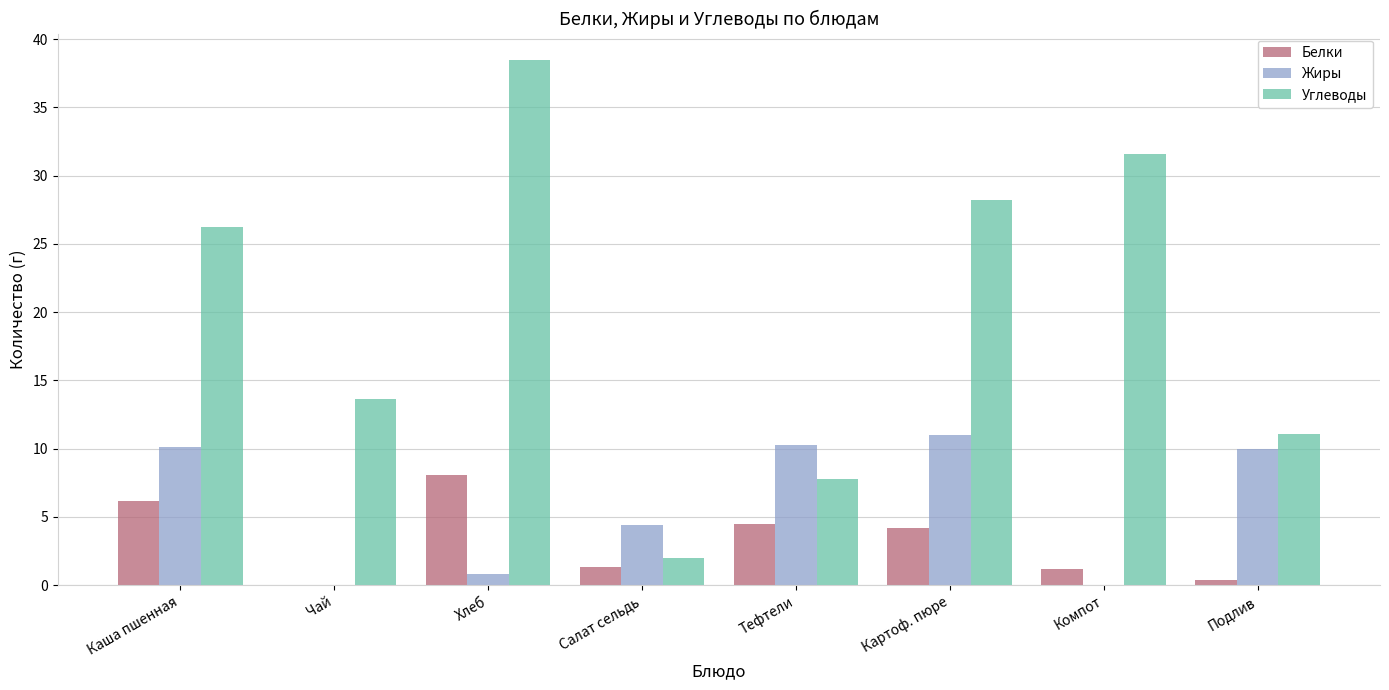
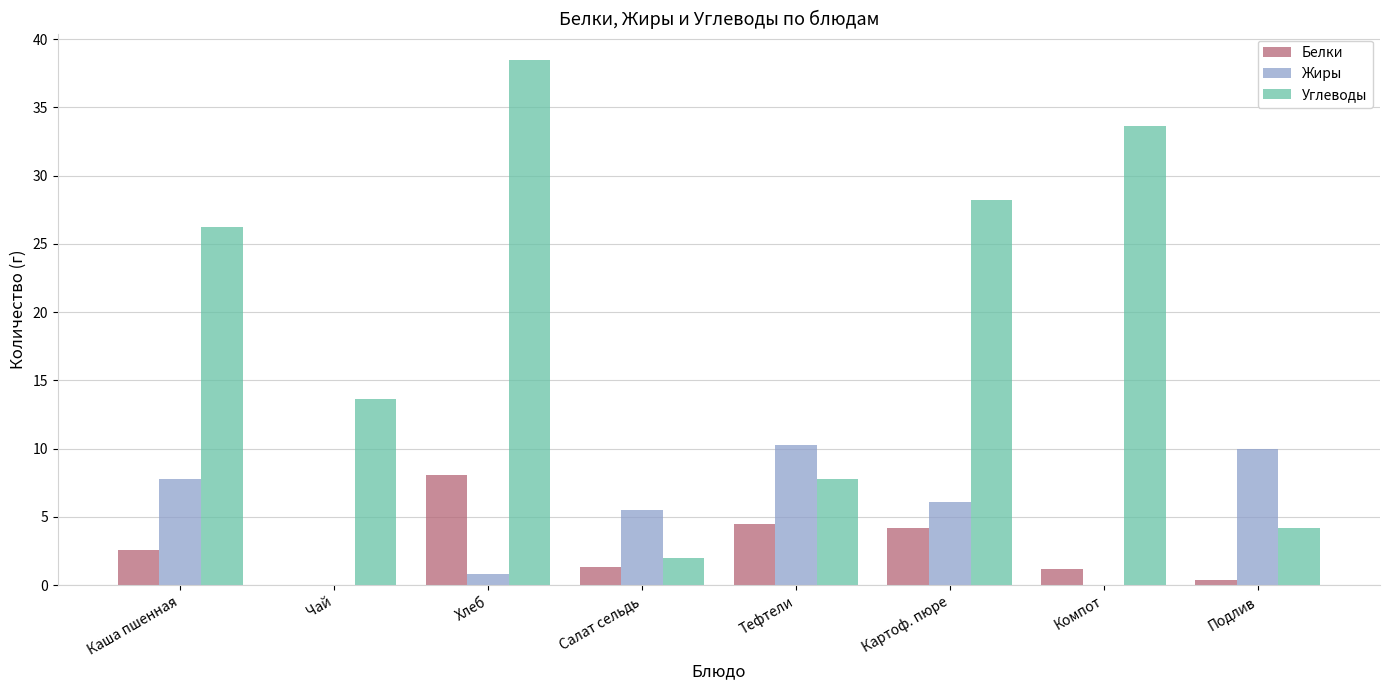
Белки, Каша пшенная: 6.2 -> 2.6
Жиры, Каша пшенная: 10.1 -> 7.8
Жиры, Салат сельдь: 4.4 -> 5.5
Жиры, Картоф. пюре: 11.0 -> 6.1
Углеводы, Компот: 31.6 -> 33.6
Углеводы, Подлив: 11.1 -> 4.2
